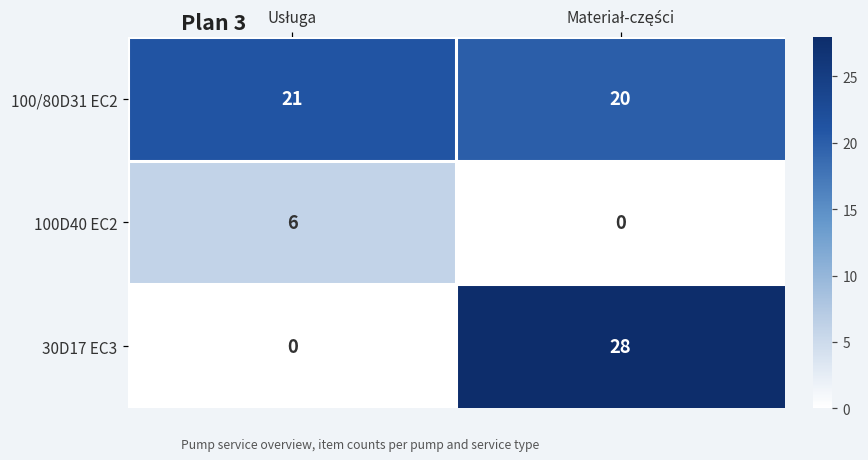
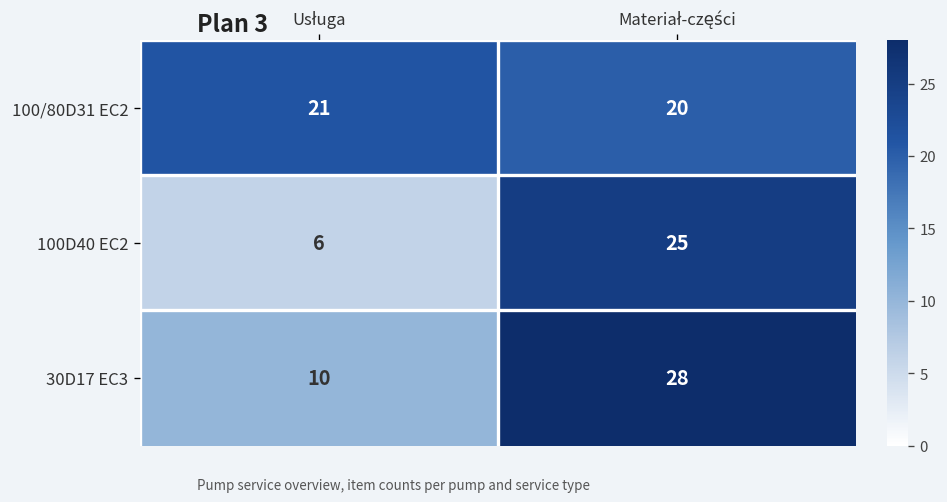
100D40 EC2, Materiał-części: 0 -> 25
30D17 EC3, Usługa: 0 -> 10
